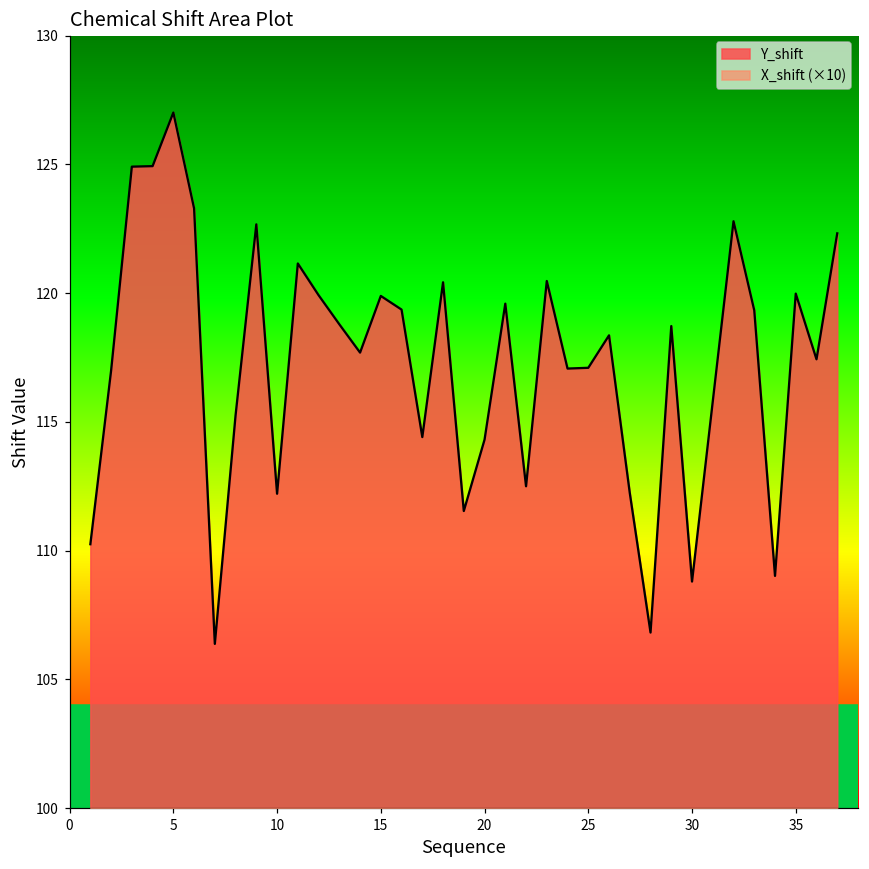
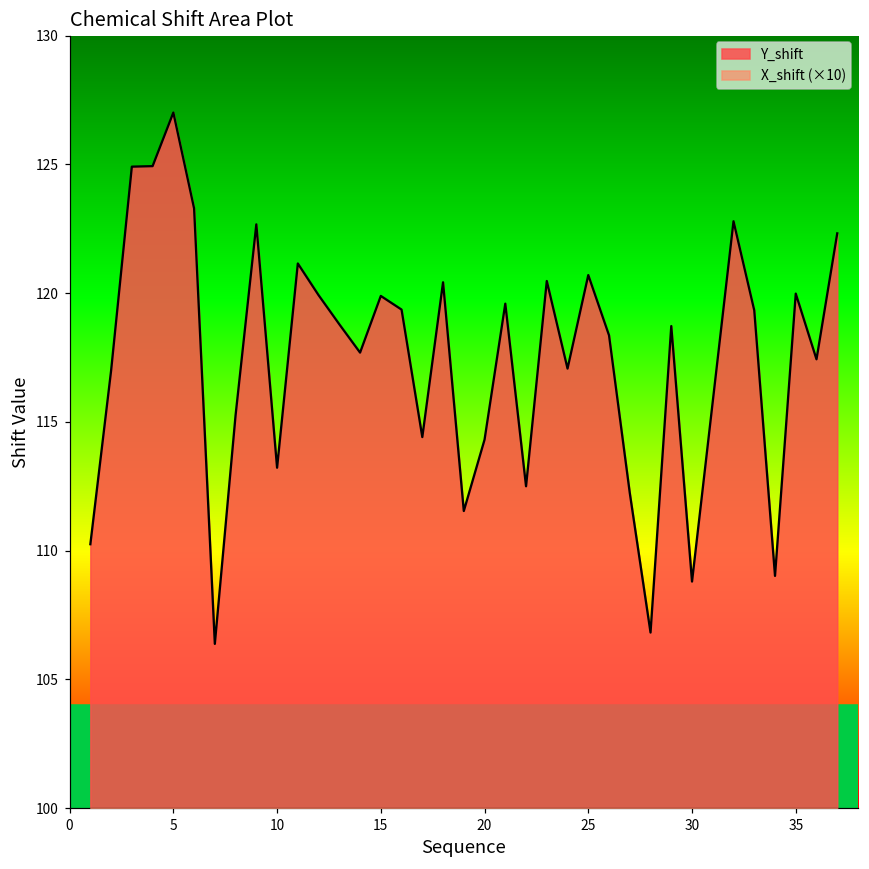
Y_shift, 10: 112.2 -> 113.2
Y_shift, 25: 117.1 -> 120.7
